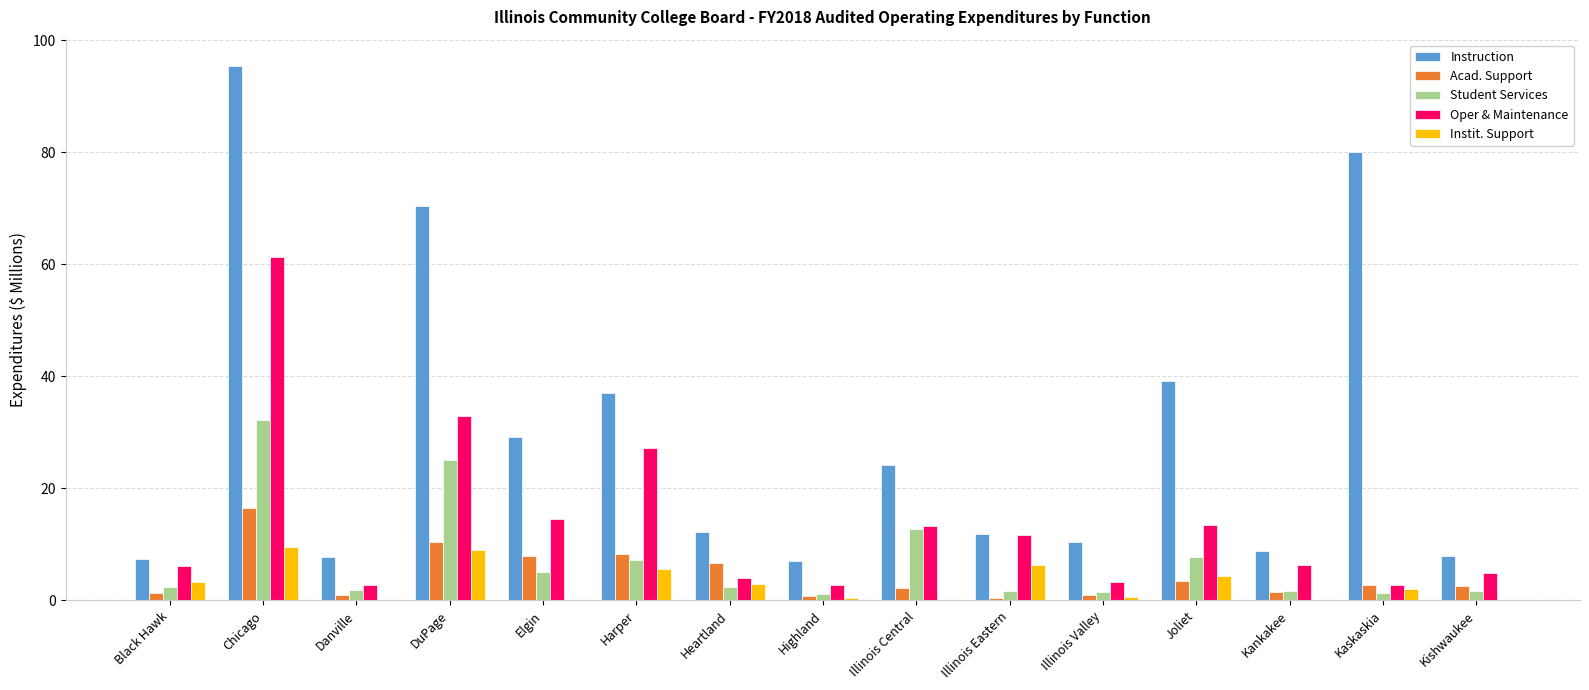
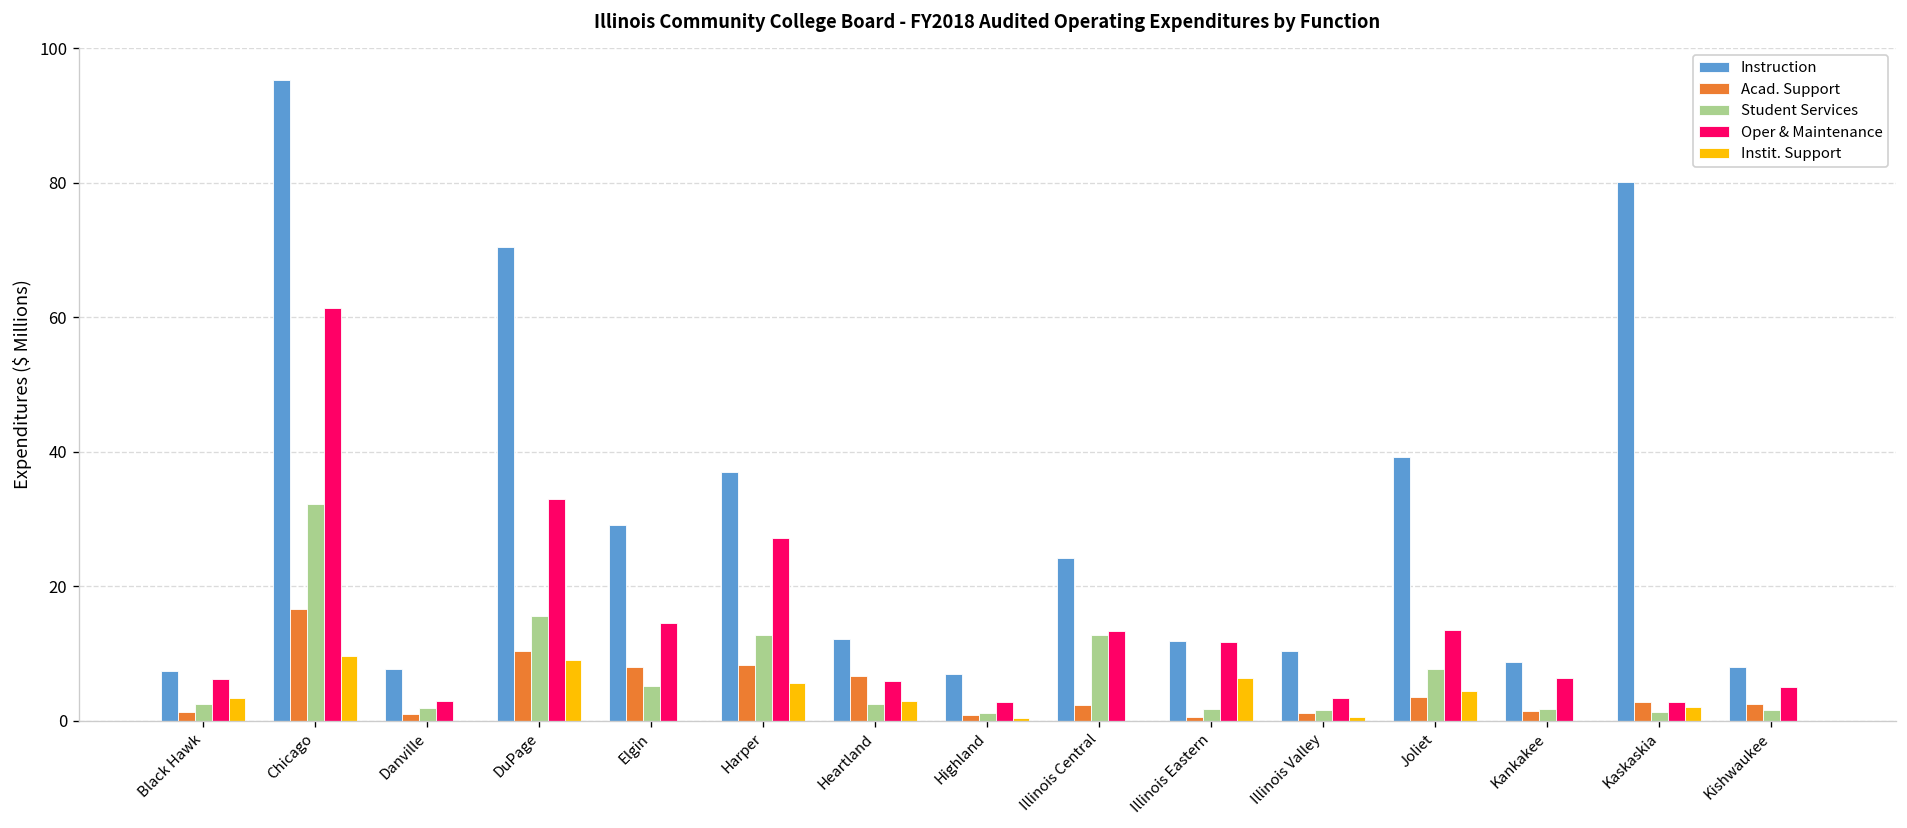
Student Services, DuPage: 25 -> 16
Student Services, Harper: 7 -> 13
Oper & Maintenance, Heartland: 4 -> 6
